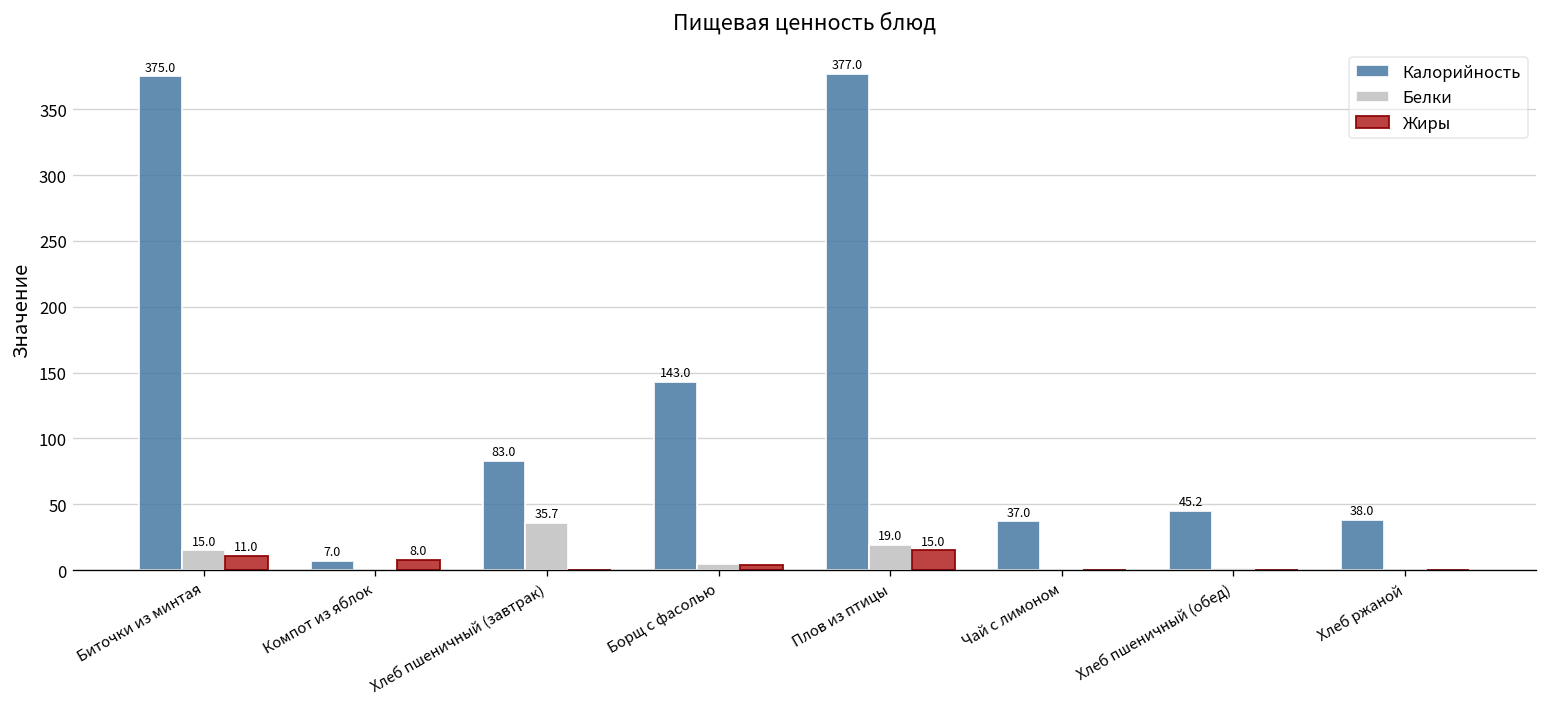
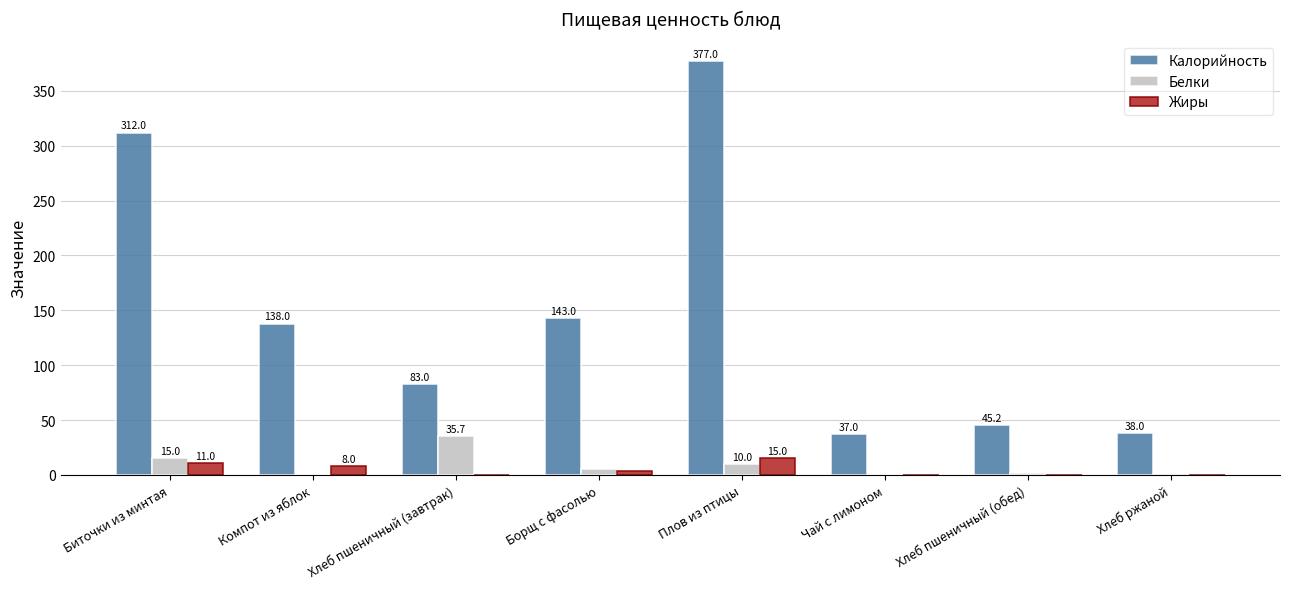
Калорийность, Биточки из минтая: 375.0 -> 312.0
Калорийность, Компот из яблок: 7.0 -> 138.0
Белки, Плов из птицы: 19.0 -> 10.0
